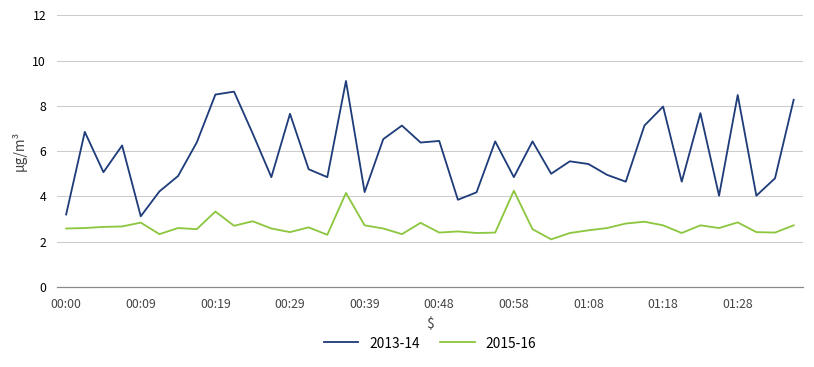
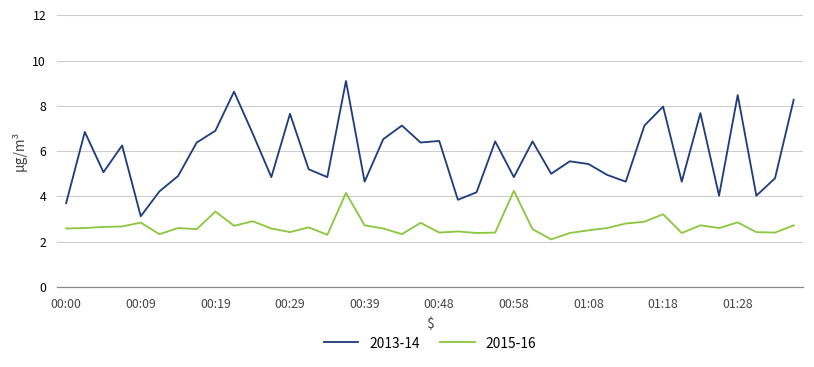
2013-14, 00:00: 3.2 -> 3.7
2013-14, 00:19: 8.5 -> 6.9
2013-14, 00:39: 4.2 -> 4.7
2015-16, 01:18: 2.7 -> 3.2
